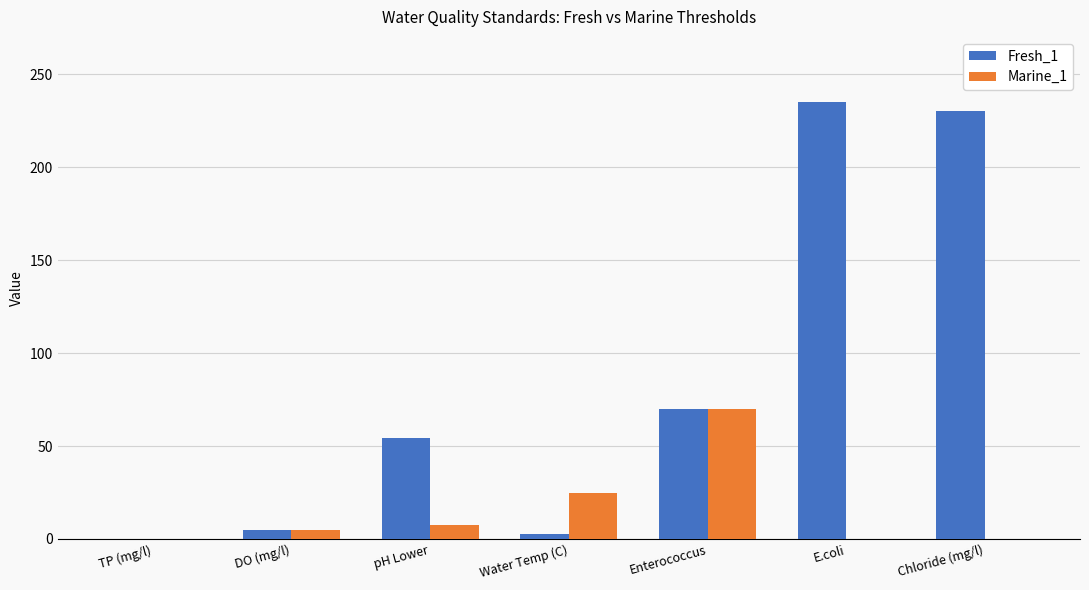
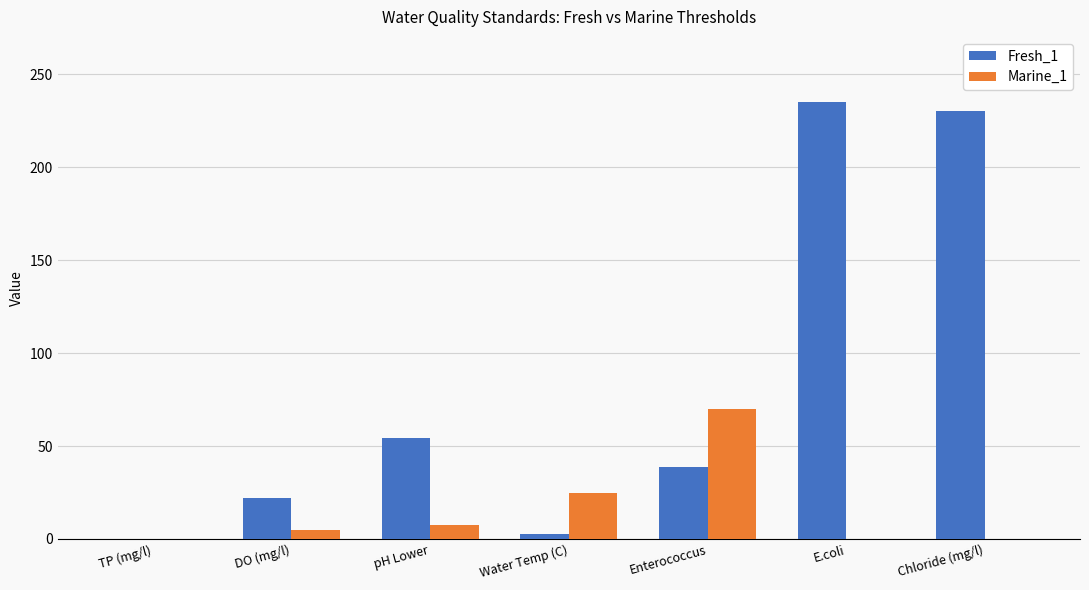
Fresh_1, DO (mg/l): 5 -> 22
Fresh_1, Enterococcus: 70 -> 39
